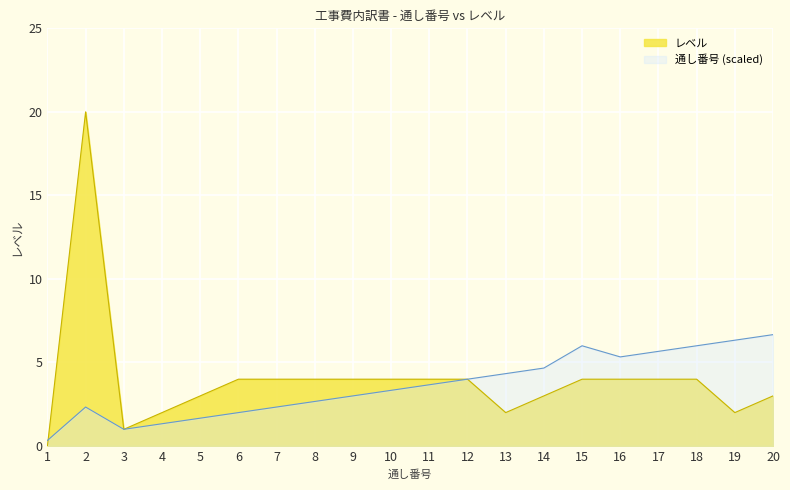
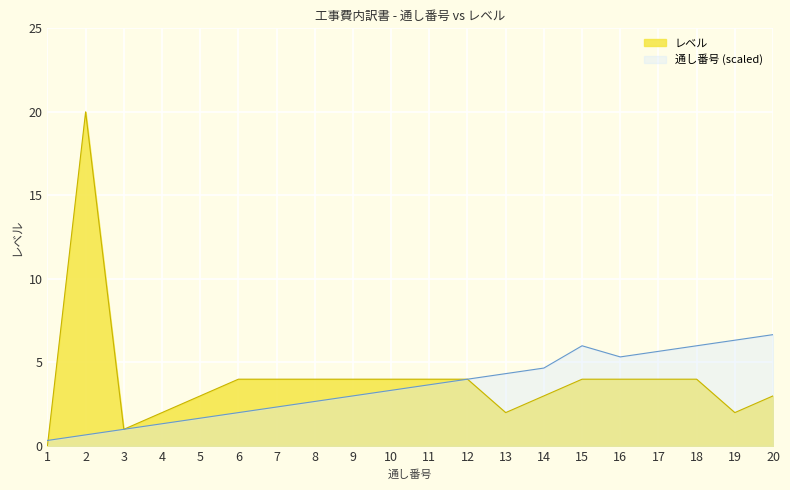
通し番号 (scaled), 2: 2.3 -> 0.7
